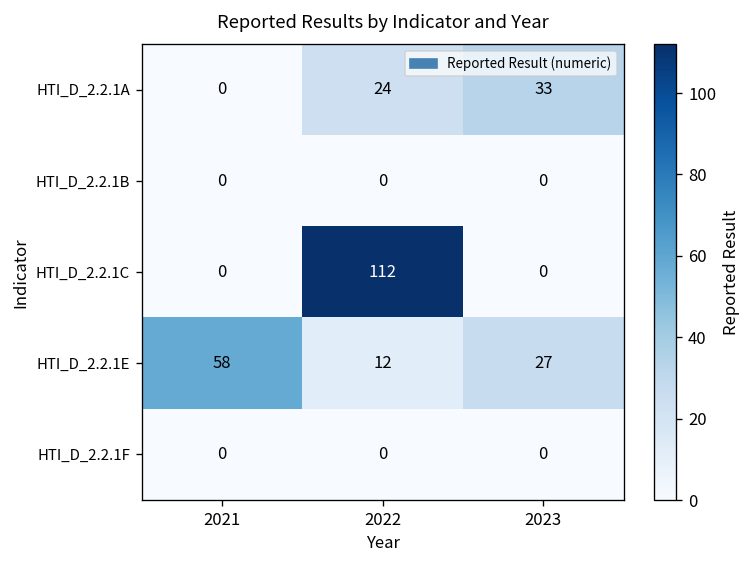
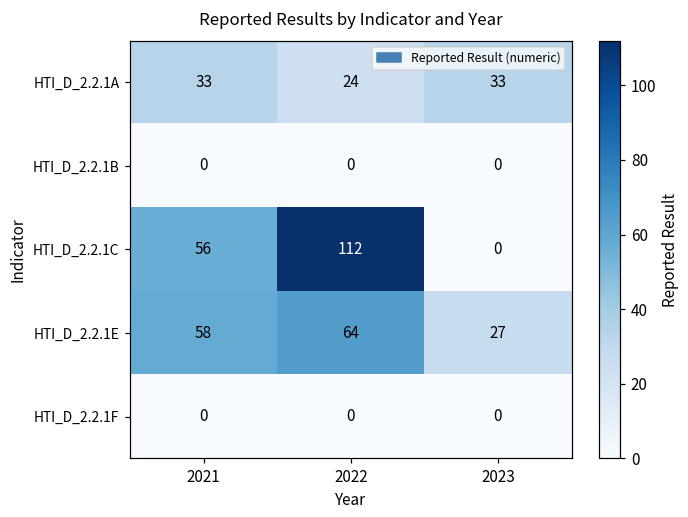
HTI_D_2.2.1A, 2021: 0 -> 33
HTI_D_2.2.1C, 2021: 0 -> 56
HTI_D_2.2.1E, 2022: 12 -> 64
